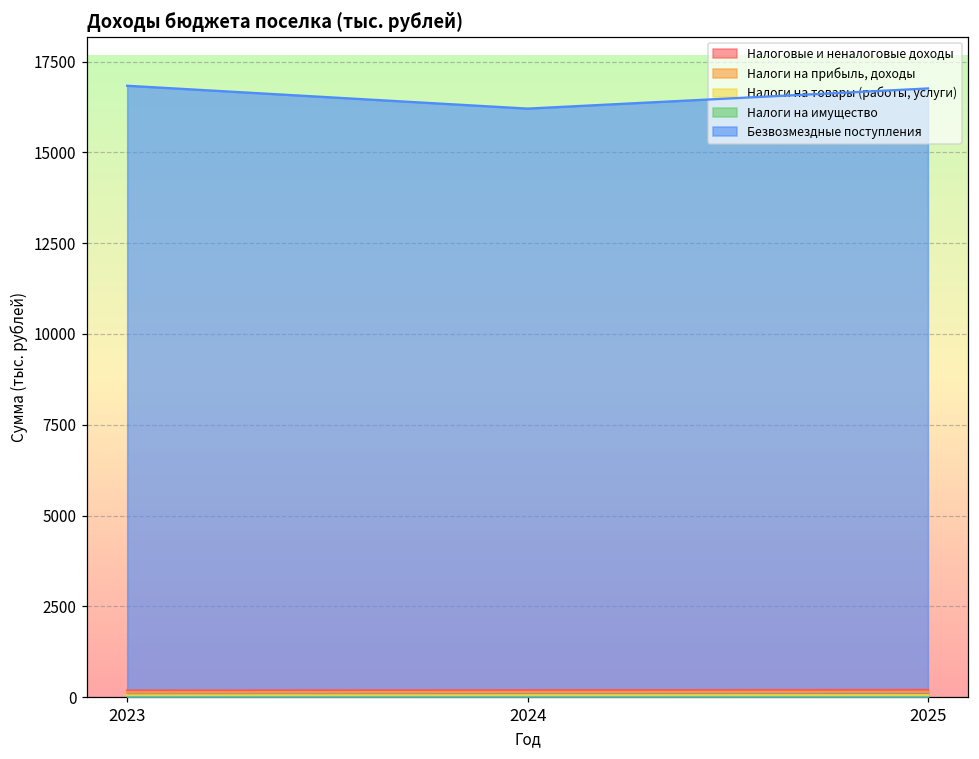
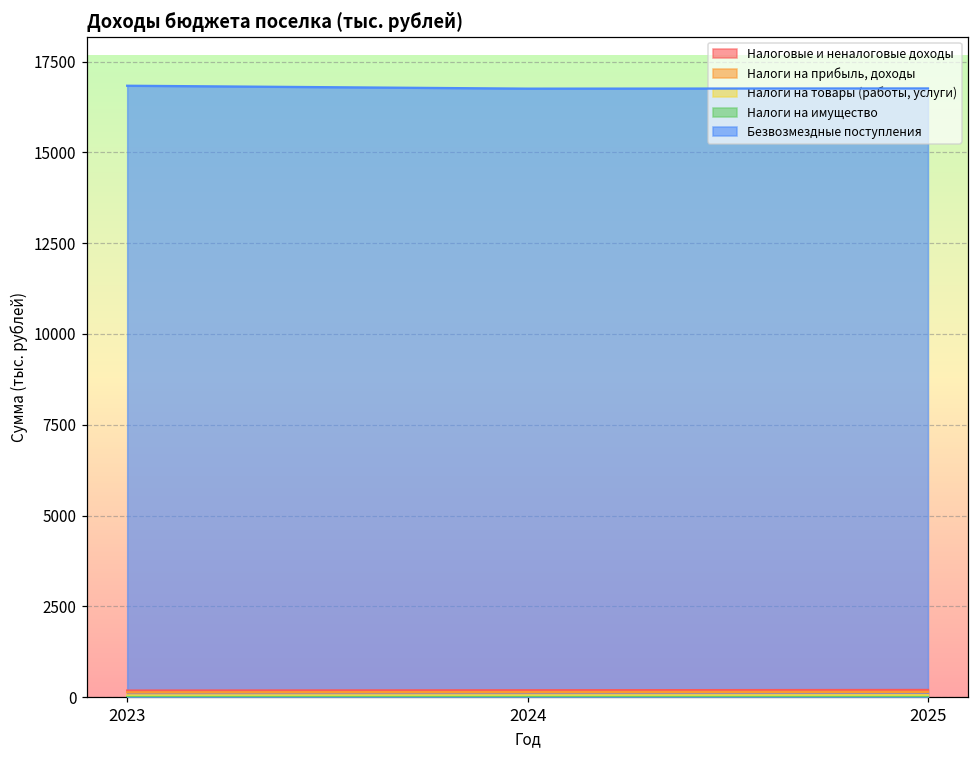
Безвозмездные поступления, 2024: 16200 -> 16800
